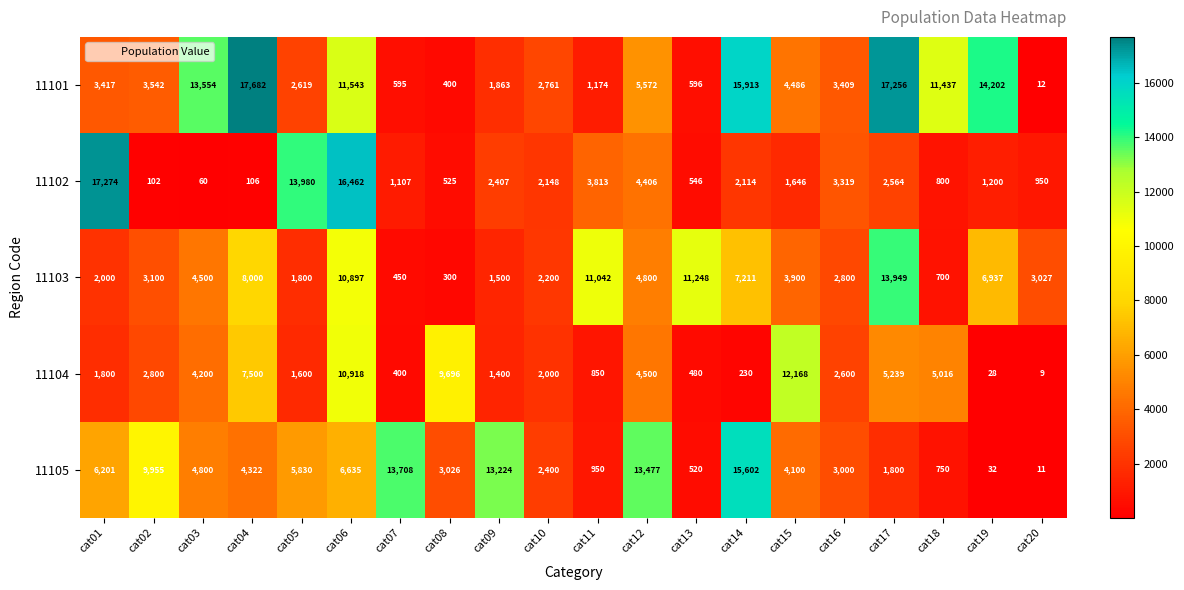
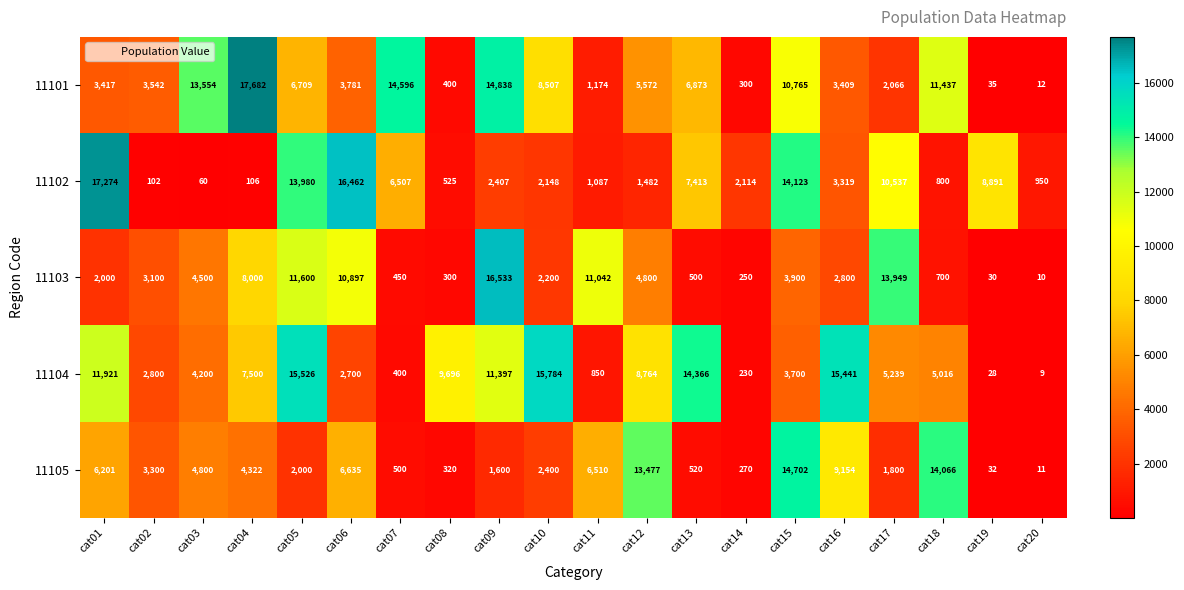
11101, cat05: 2,619 -> 6,709
11101, cat06: 11,543 -> 3,781
11101, cat07: 595 -> 14,596
11101, cat09: 1,863 -> 14,838
11101, cat10: 2,761 -> 8,507
11101, cat13: 596 -> 6,873
11101, cat14: 15,913 -> 300
11101, cat15: 4,486 -> 10,765
11101, cat17: 17,256 -> 2,066
11101, cat19: 14,202 -> 35
11102, cat07: 1,107 -> 6,507
11102, cat11: 3,813 -> 1,087
11102, cat12: 4,406 -> 1,482
11102, cat13: 546 -> 7,413
11102, cat15: 1,646 -> 14,123
11102, cat17: 2,564 -> 10,537
11102, cat19: 1,200 -> 8,891
11103, cat05: 1,800 -> 11,600
11103, cat09: 1,500 -> 16,533
11103, cat13: 11,248 -> 500
11103, cat14: 7,211 -> 250
11103, cat19: 6,937 -> 30
11103, cat20: 3,027 -> 10
11104, cat01: 1,800 -> 11,921
11104, cat05: 1,600 -> 15,526
11104, cat06: 10,918 -> 2,700
11104, cat09: 1,400 -> 11,397
11104, cat10: 2,000 -> 15,784
11104, cat12: 4,500 -> 8,764
11104, cat13: 480 -> 14,366
11104, cat15: 12,168 -> 3,700
11104, cat16: 2,600 -> 15,441
11105, cat02: 9,955 -> 3,300
11105, cat05: 5,830 -> 2,000
11105, cat07: 13,708 -> 500
11105, cat08: 3,026 -> 320
11105, cat09: 13,224 -> 1,600
11105, cat11: 950 -> 6,510
11105, cat14: 15,602 -> 270
11105, cat15: 4,100 -> 14,702
11105, cat16: 3,000 -> 9,154
11105, cat18: 750 -> 14,066
